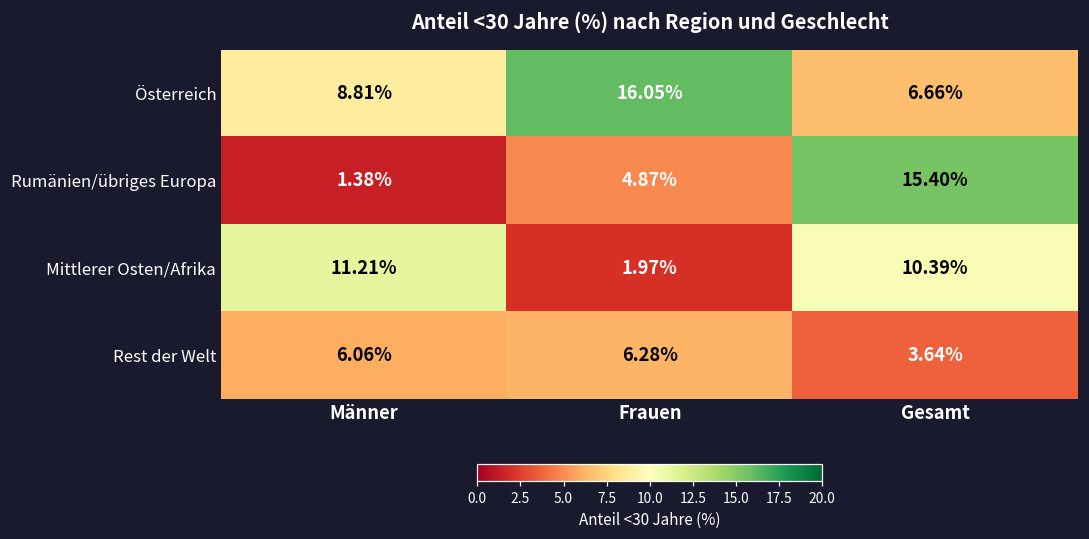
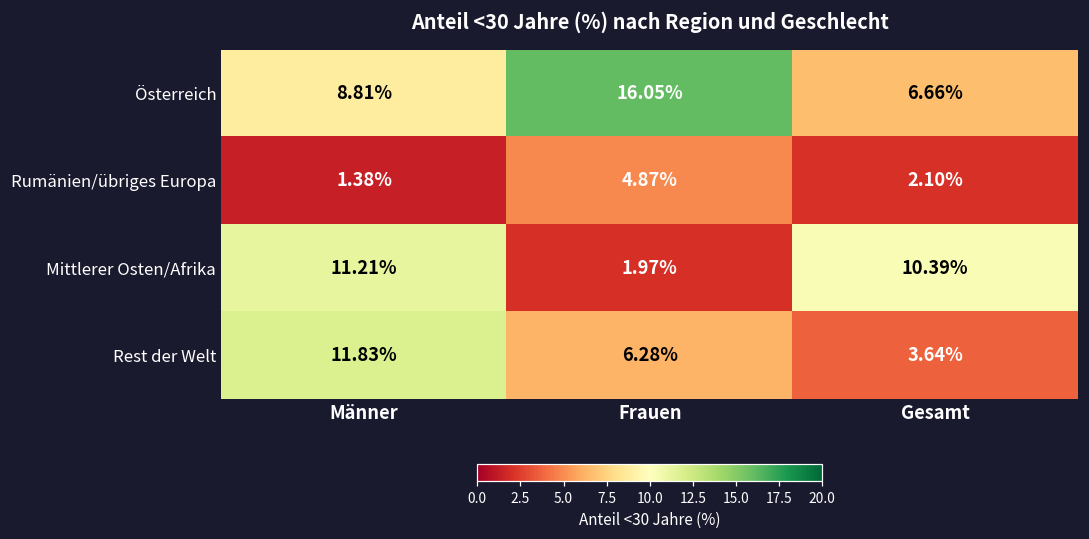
Rumänien/übriges Europa, Gesamt: 15.40% -> 2.10%
Rest der Welt, Männer: 6.06% -> 11.83%
